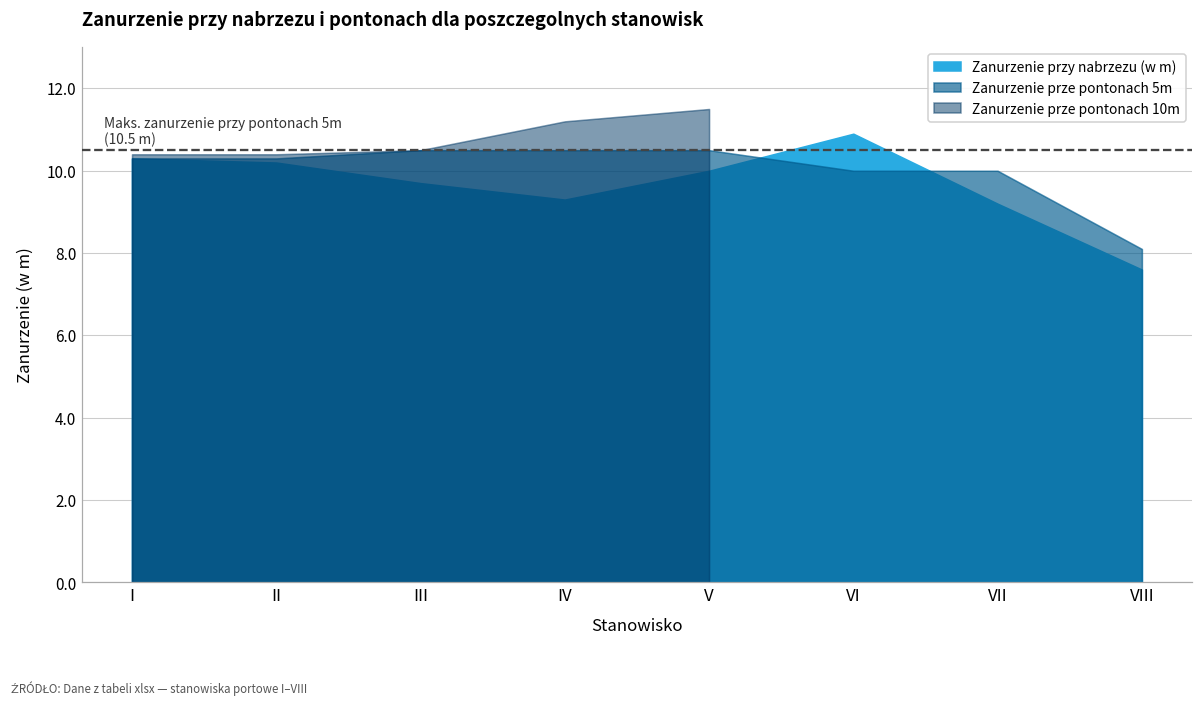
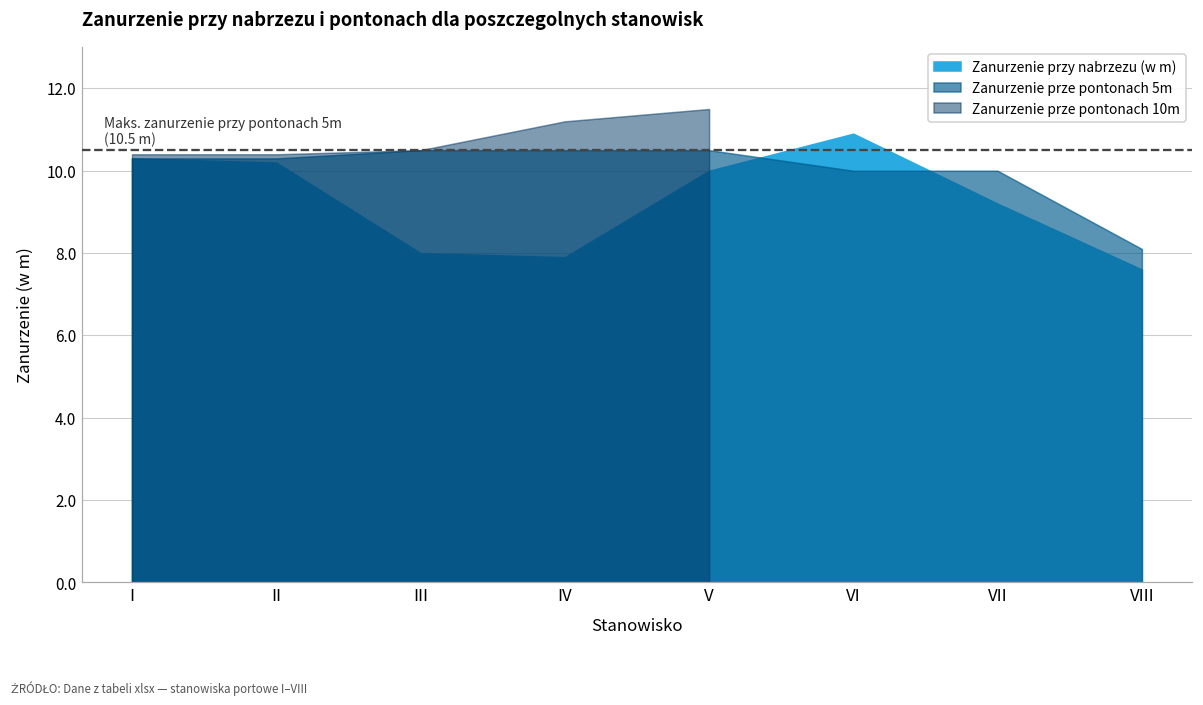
Zanurzenie przy nabrzezu (w m), III: 9.7 -> 8.0
Zanurzenie przy nabrzezu (w m), IV: 9.3 -> 7.9
